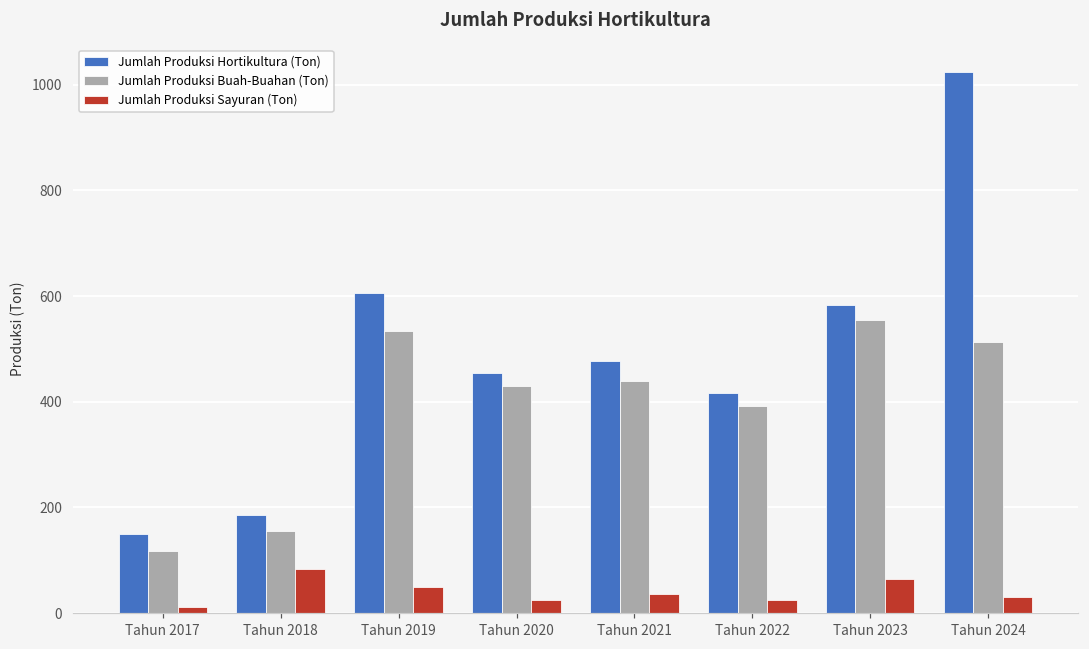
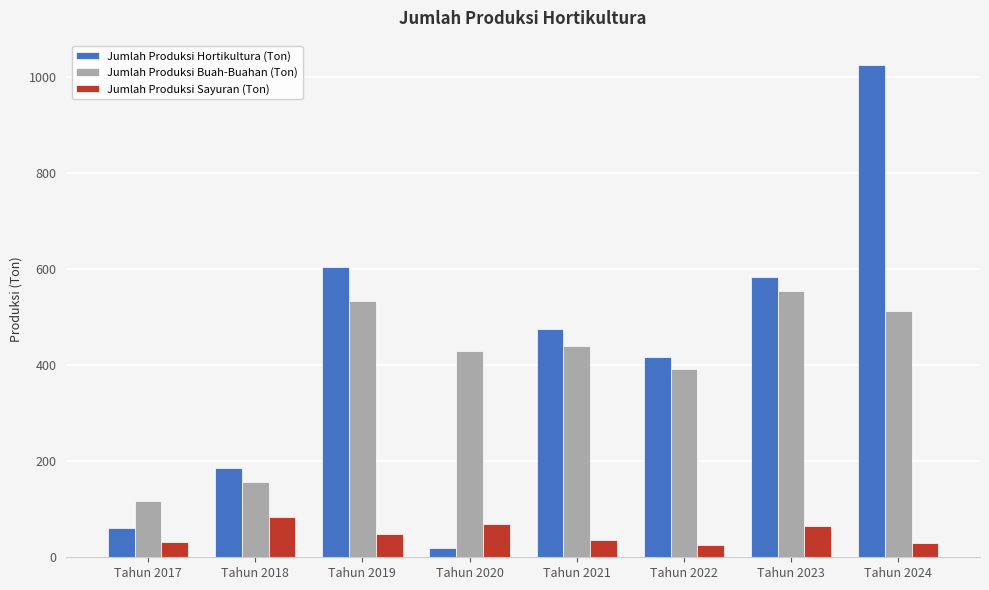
Jumlah Produksi Hortikultura (Ton), Tahun 2017: 150 -> 60
Jumlah Produksi Sayuran (Ton), Tahun 2017: 10 -> 30
Jumlah Produksi Hortikultura (Ton), Tahun 2020: 450 -> 20
Jumlah Produksi Sayuran (Ton), Tahun 2020: 30 -> 70
